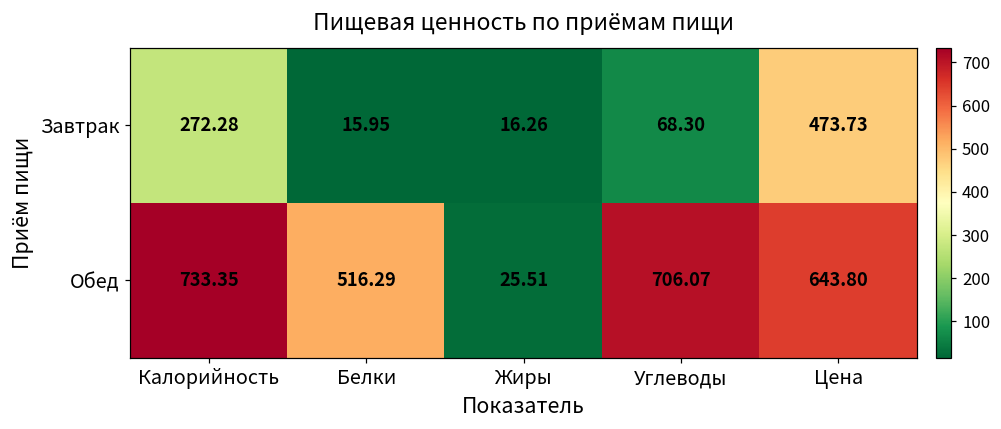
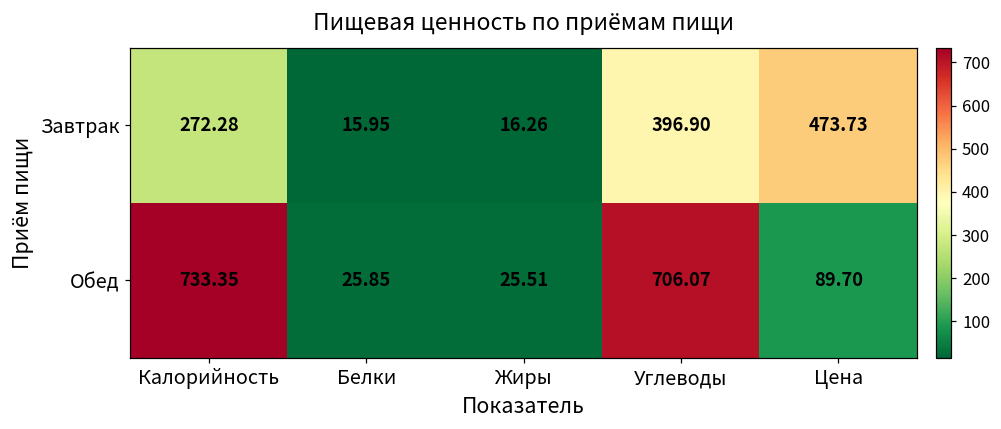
Завтрак, Углеводы: 68.30 -> 396.90
Обед, Белки: 516.29 -> 25.85
Обед, Цена: 643.80 -> 89.70
